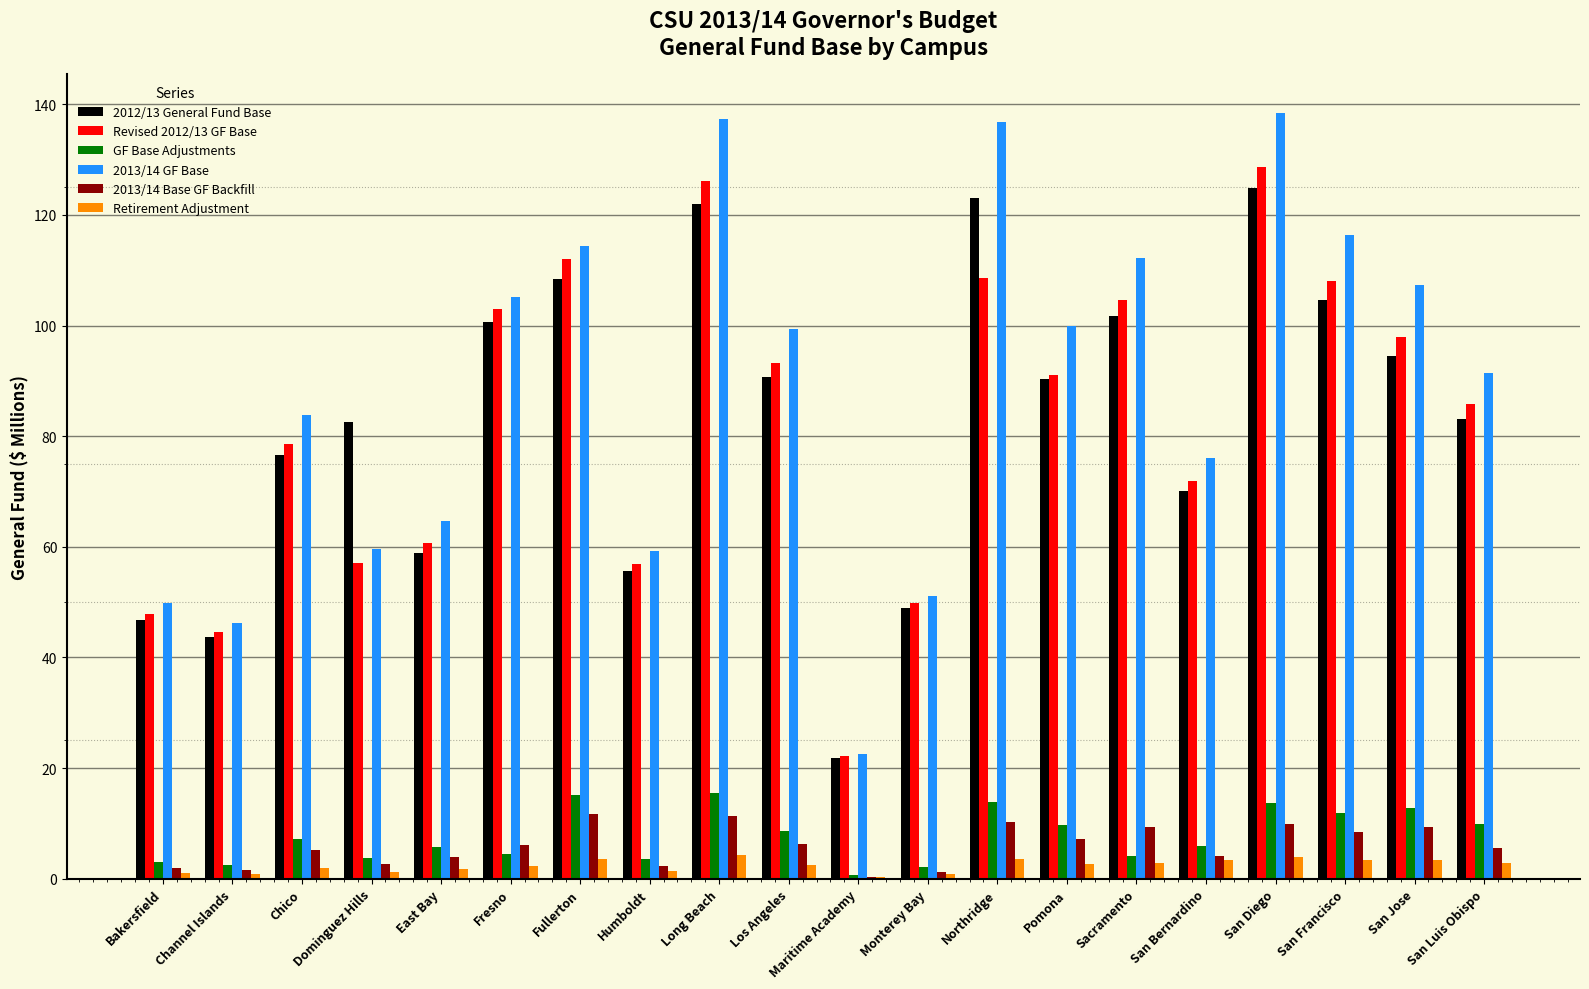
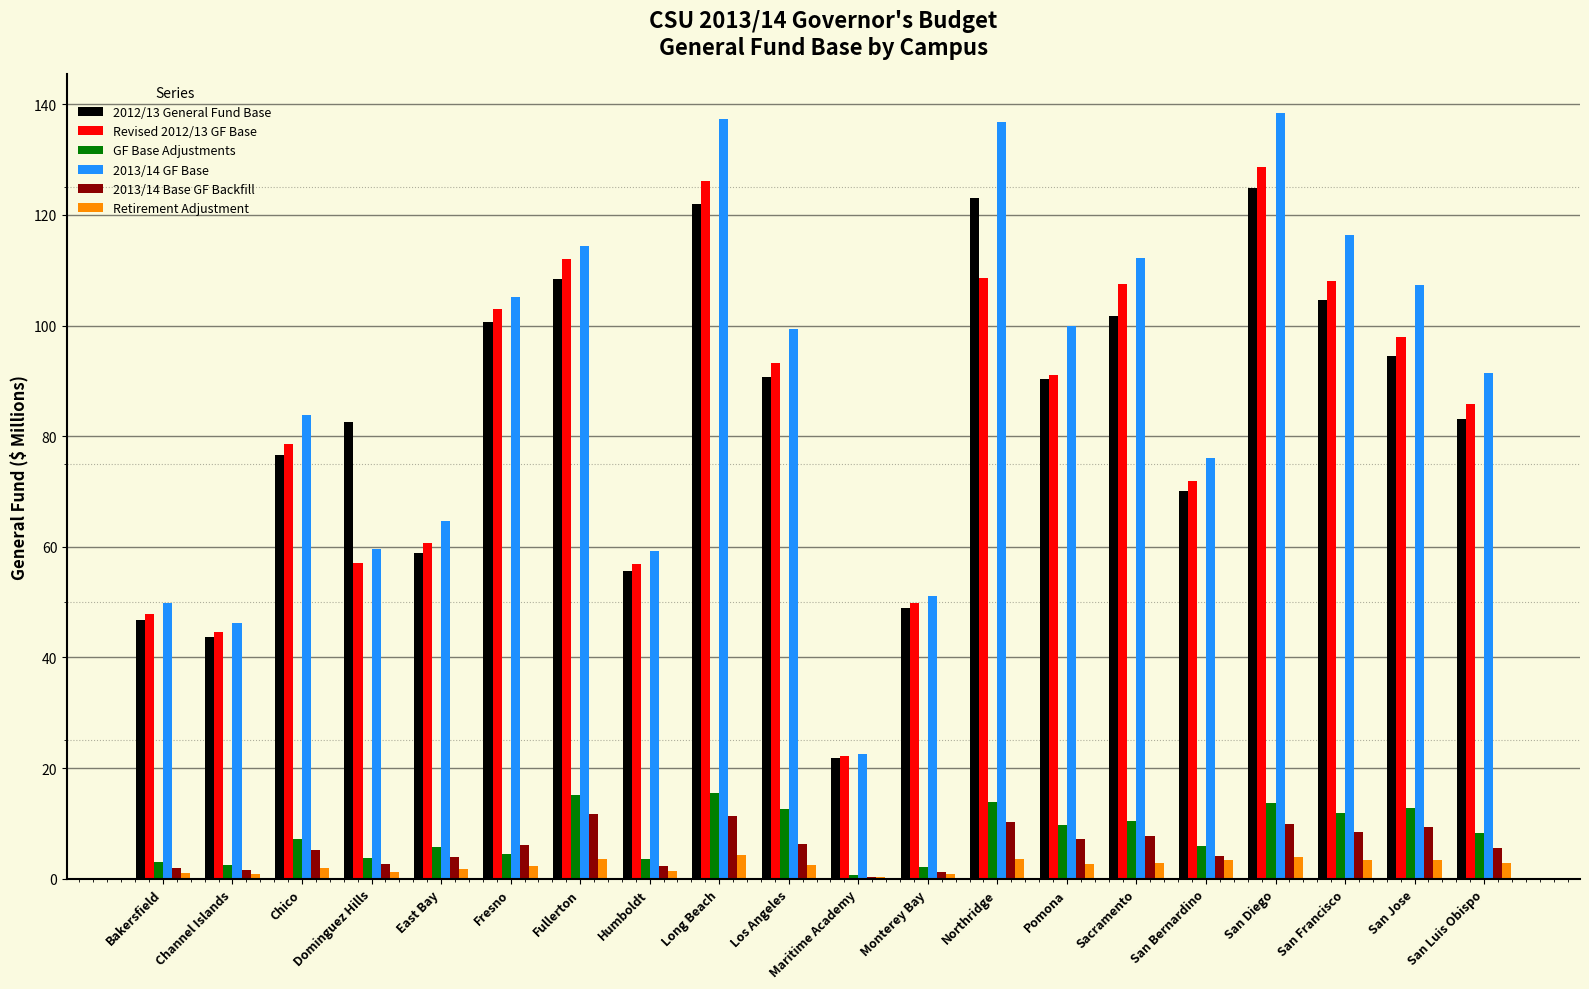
GF Base Adjustments, Los Angeles: 9 -> 13
Revised 2012/13 GF Base, Sacramento: 105 -> 107
GF Base Adjustments, Sacramento: 4 -> 10
2013/14 Base GF Backfill, Sacramento: 9 -> 8
GF Base Adjustments, San Luis Obispo: 10 -> 8
